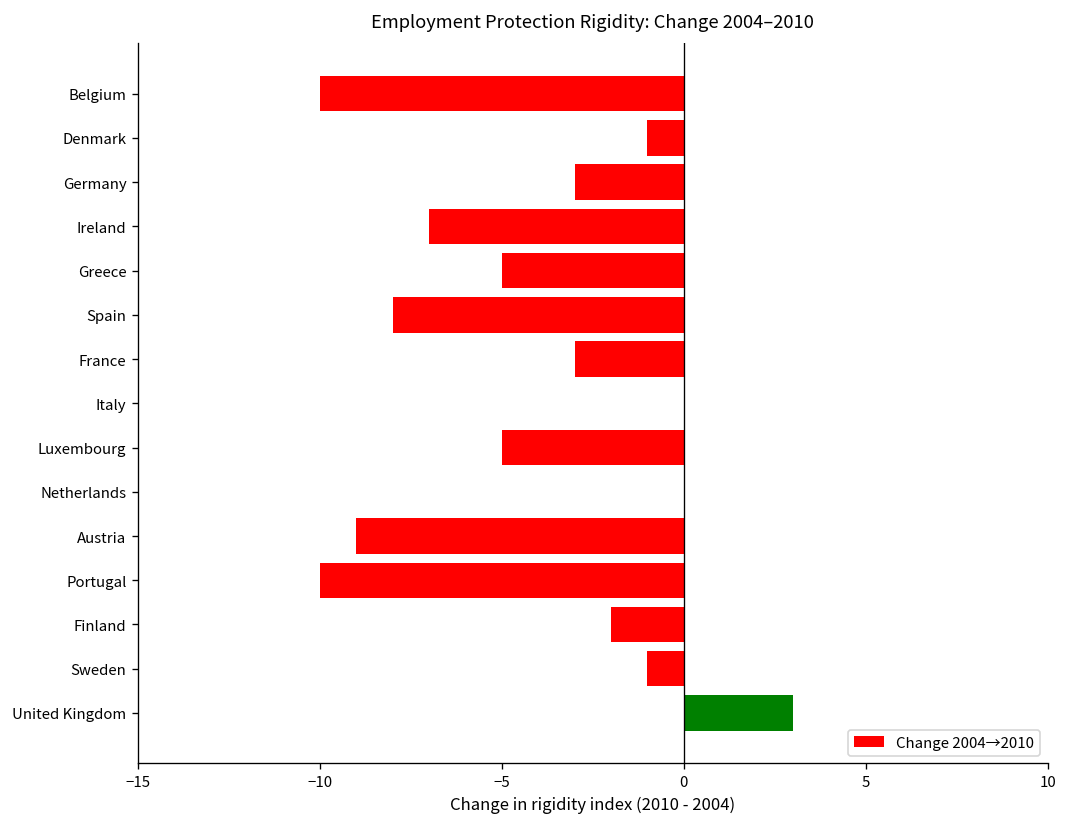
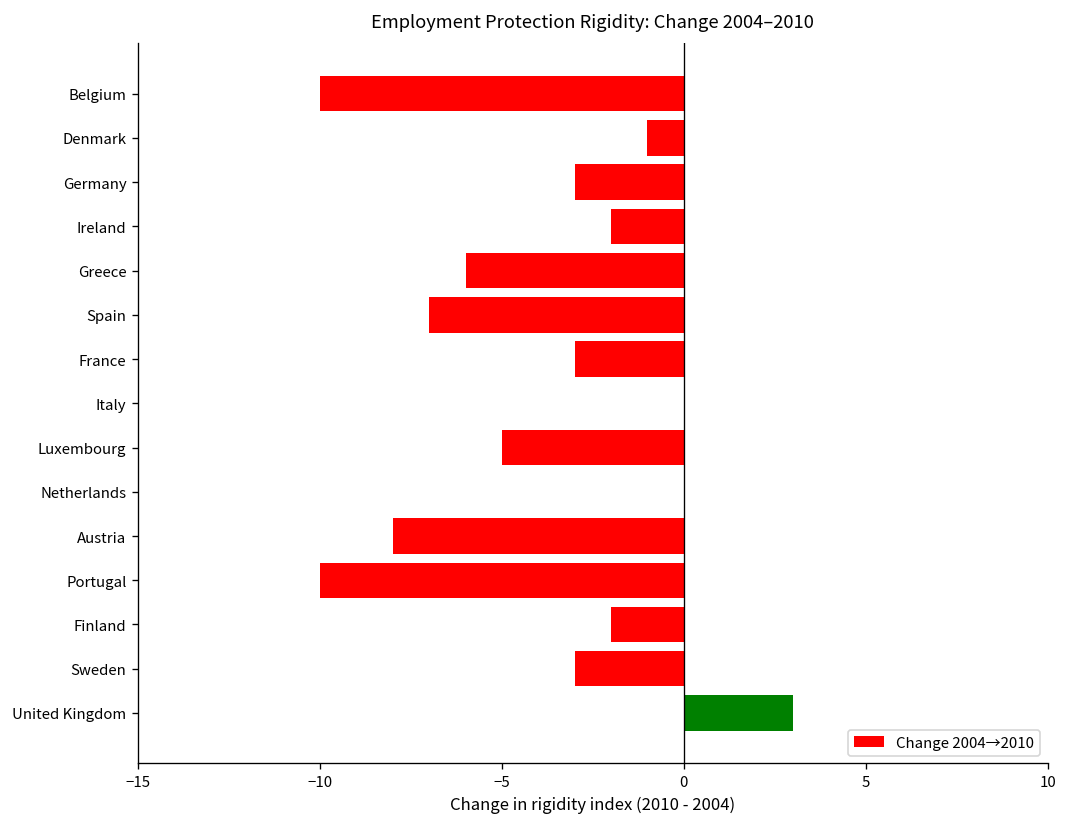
Ireland: -7 -> -2
Greece: -5 -> -6
Spain: -8 -> -7
Austria: -9 -> -8
Sweden: -1 -> -3
